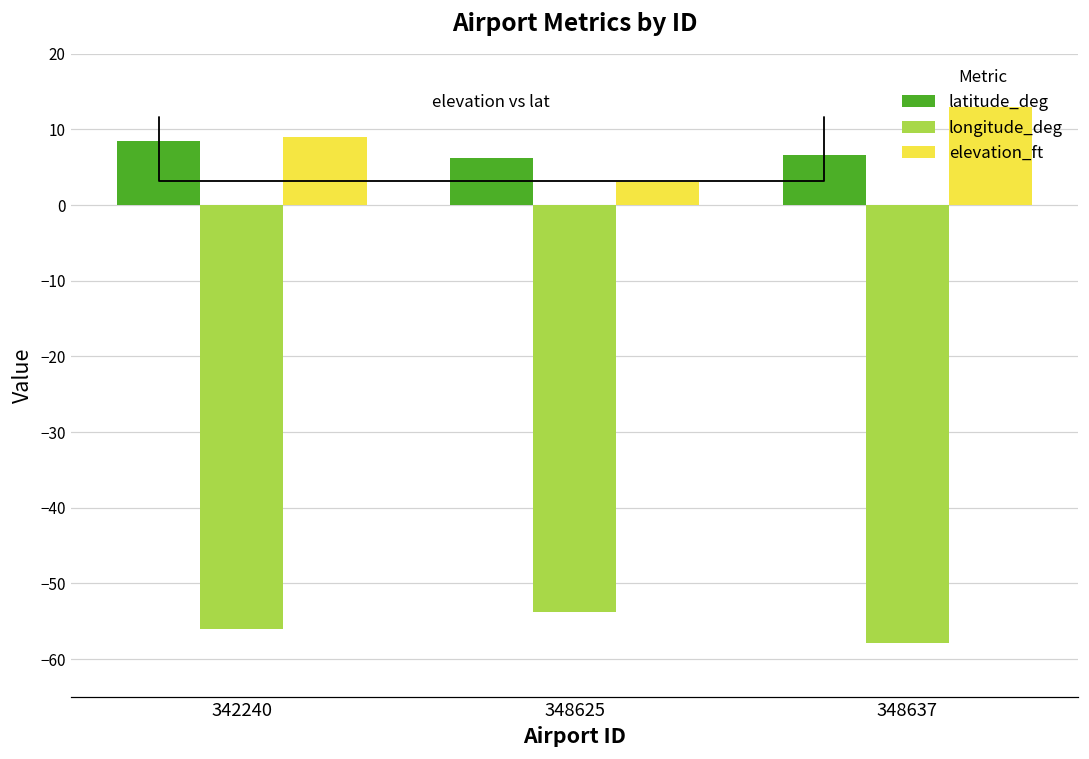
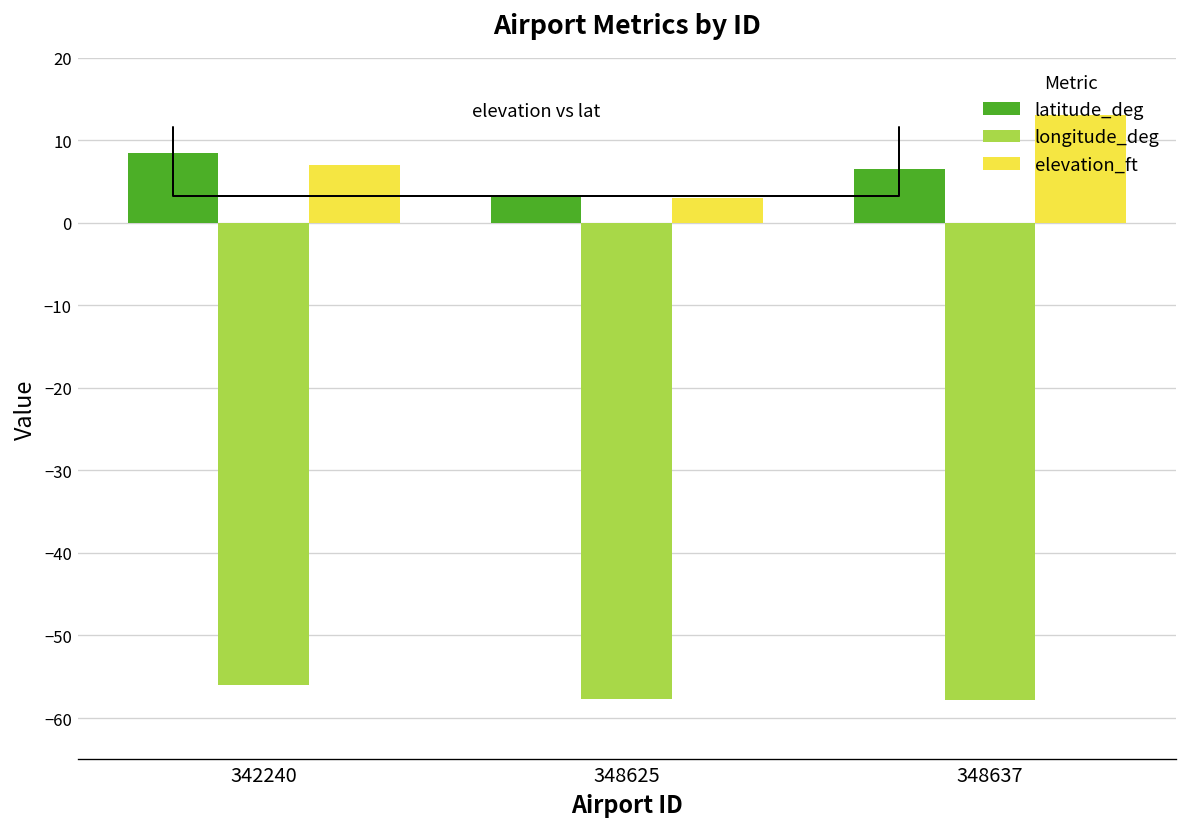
elevation_ft, 342240: 9 -> 7
latitude_deg, 348625: 6 -> 3
longitude_deg, 348625: -54 -> -58
